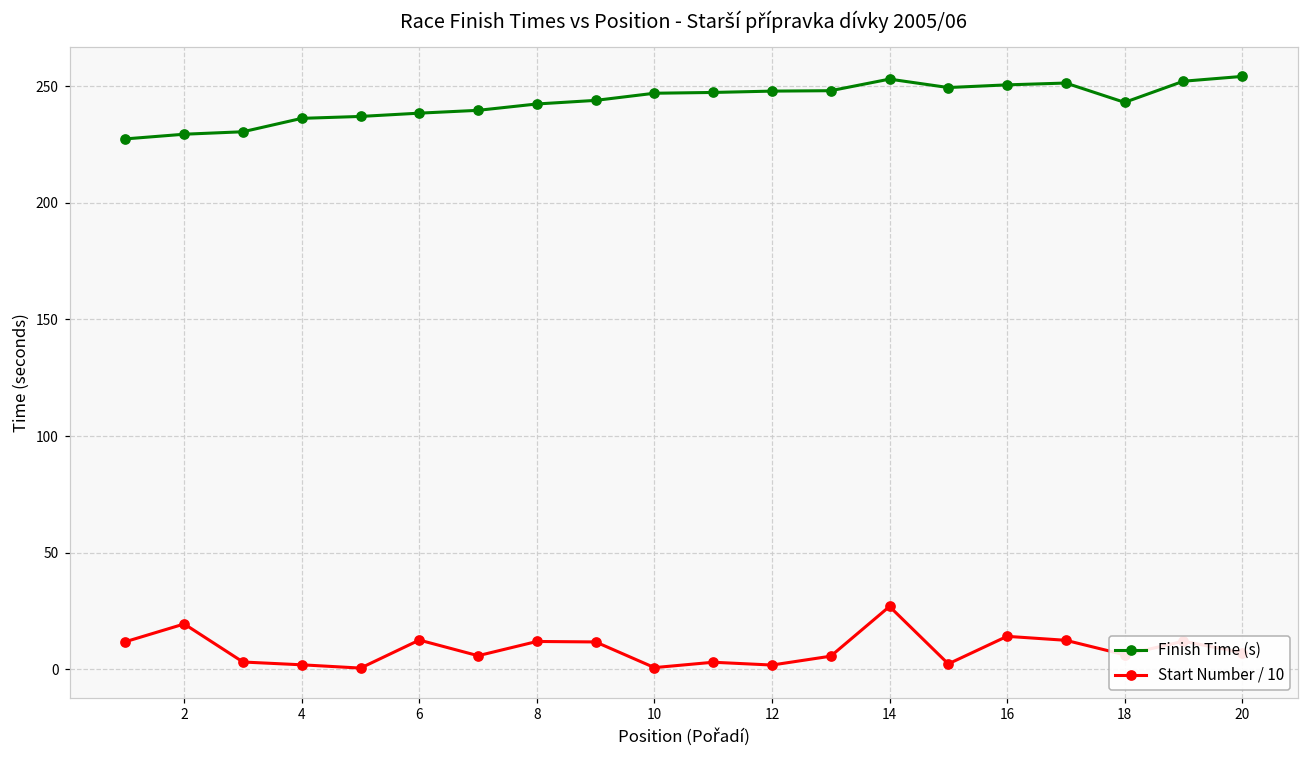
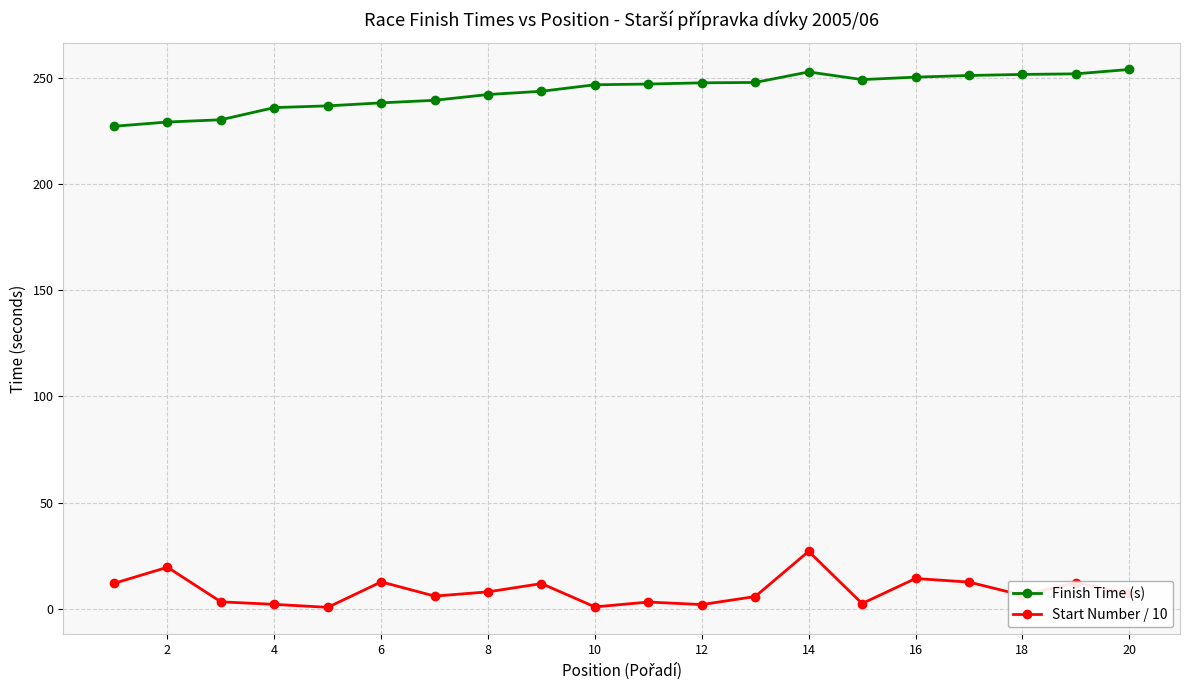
Start Number / 10, 8: 12 -> 8
Finish Time (s), 18: 243 -> 252
